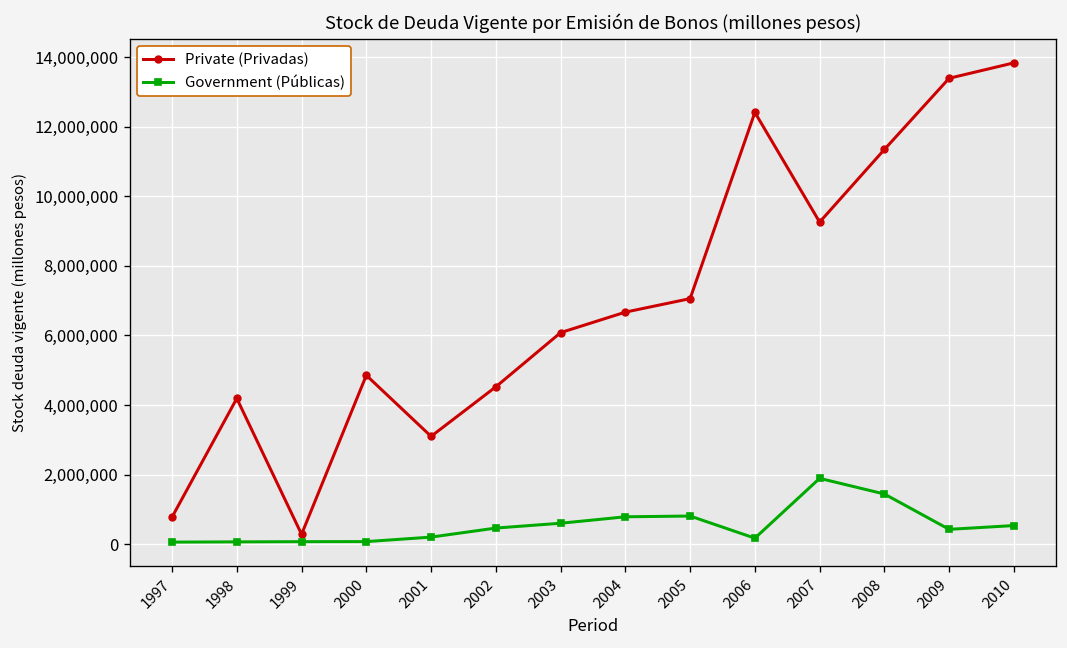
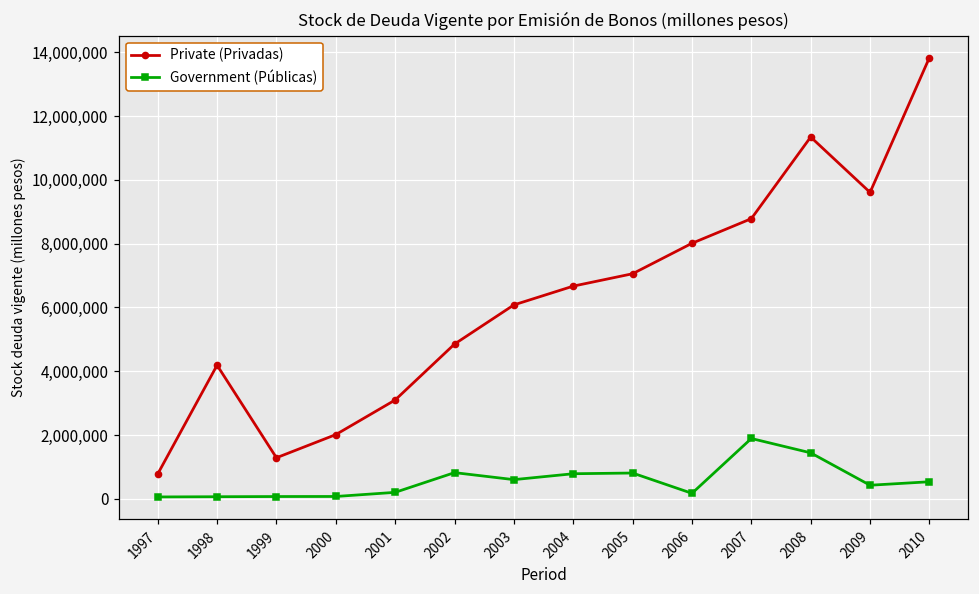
Private (Privadas), 1999: 300,000 -> 1,300,000
Private (Privadas), 2000: 4,900,000 -> 2,000,000
Private (Privadas), 2002: 4,500,000 -> 4,900,000
Government (Públicas), 2002: 500,000 -> 800,000
Private (Privadas), 2006: 12,400,000 -> 8,000,000
Private (Privadas), 2007: 9,300,000 -> 8,800,000
Private (Privadas), 2009: 13,400,000 -> 9,600,000
